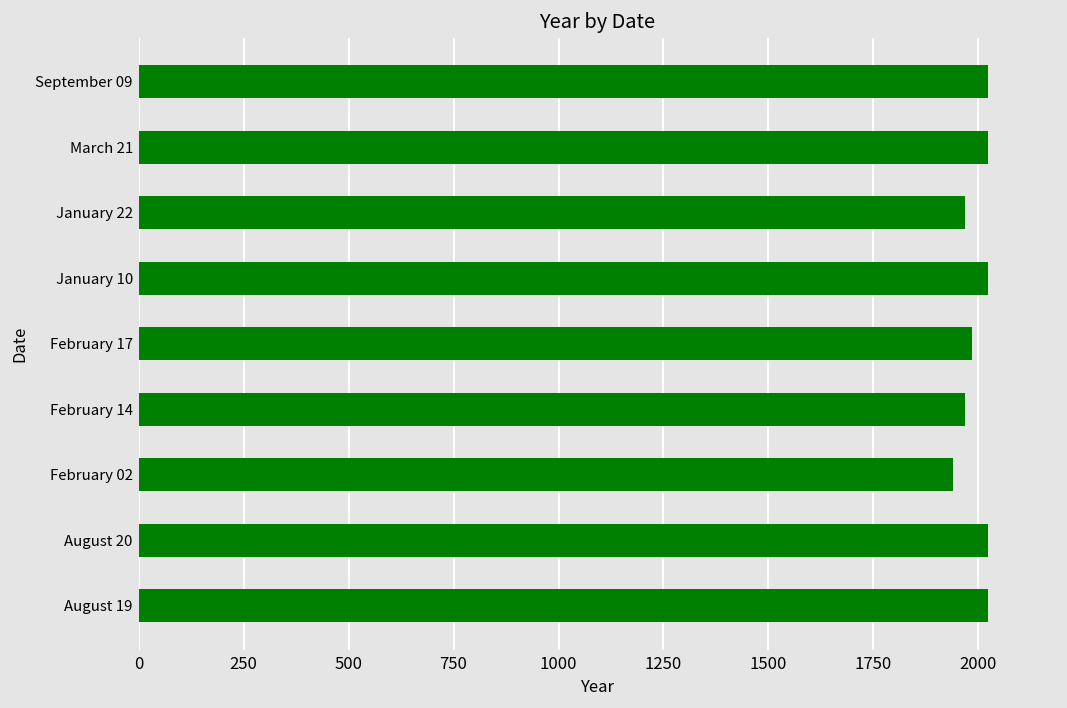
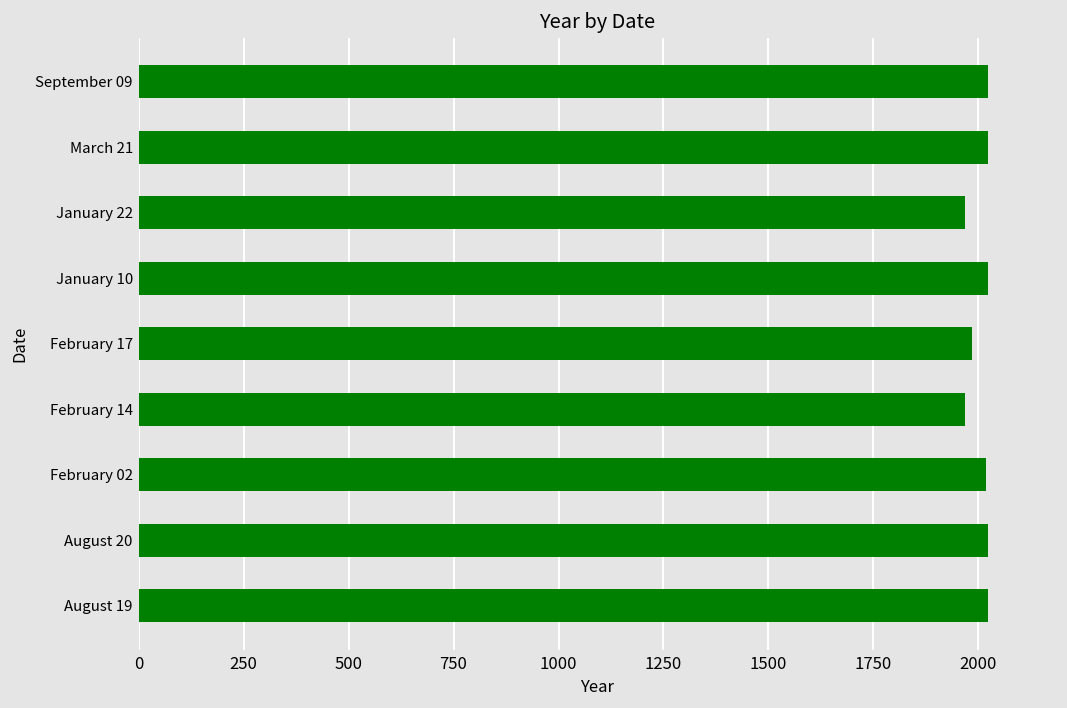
February 02: 1940 -> 2020
